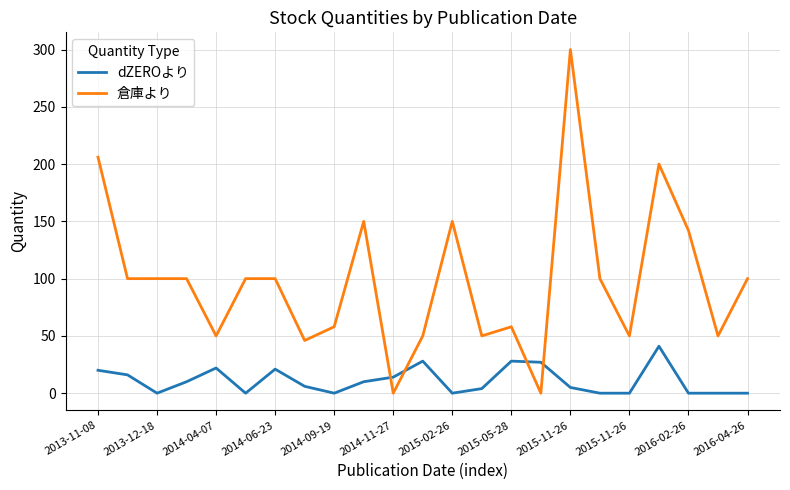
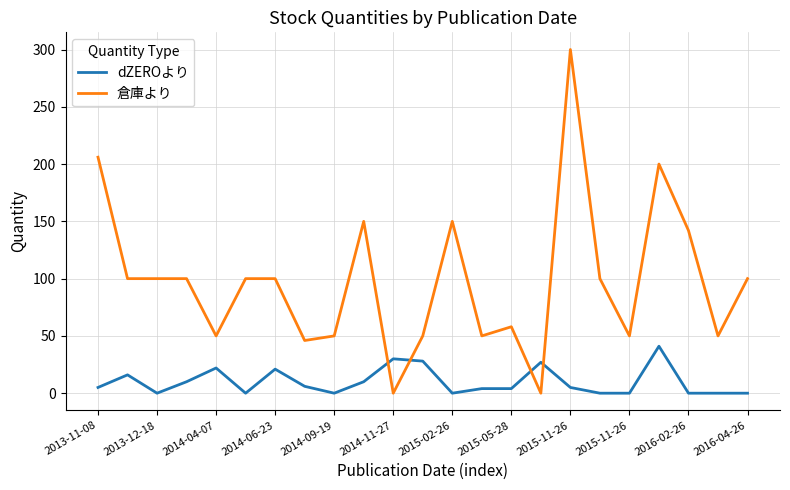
dZEROより, 2013-11-08: 20 -> 5
倉庫より, 2014-09-19: 58 -> 50
dZEROより, 2014-11-27: 14 -> 30
dZEROより, 2015-05-28: 28 -> 4
